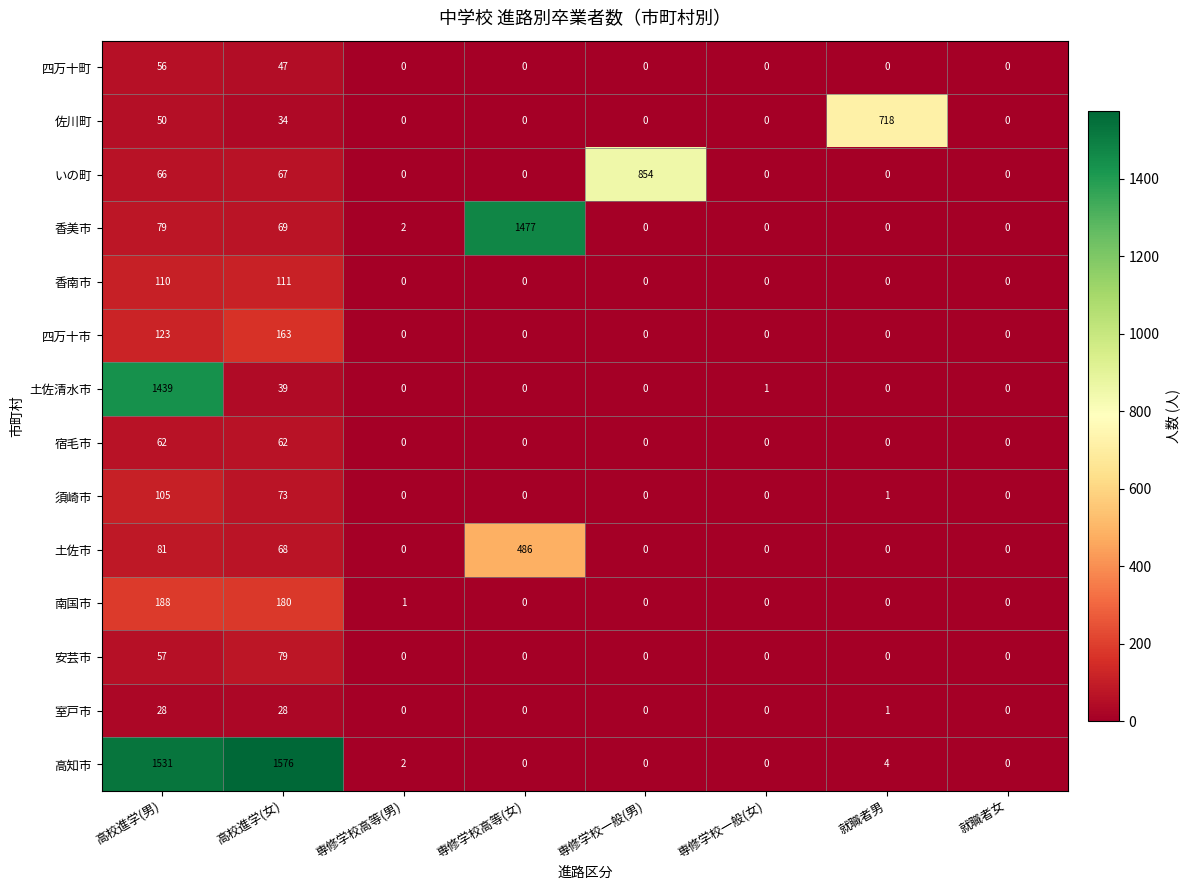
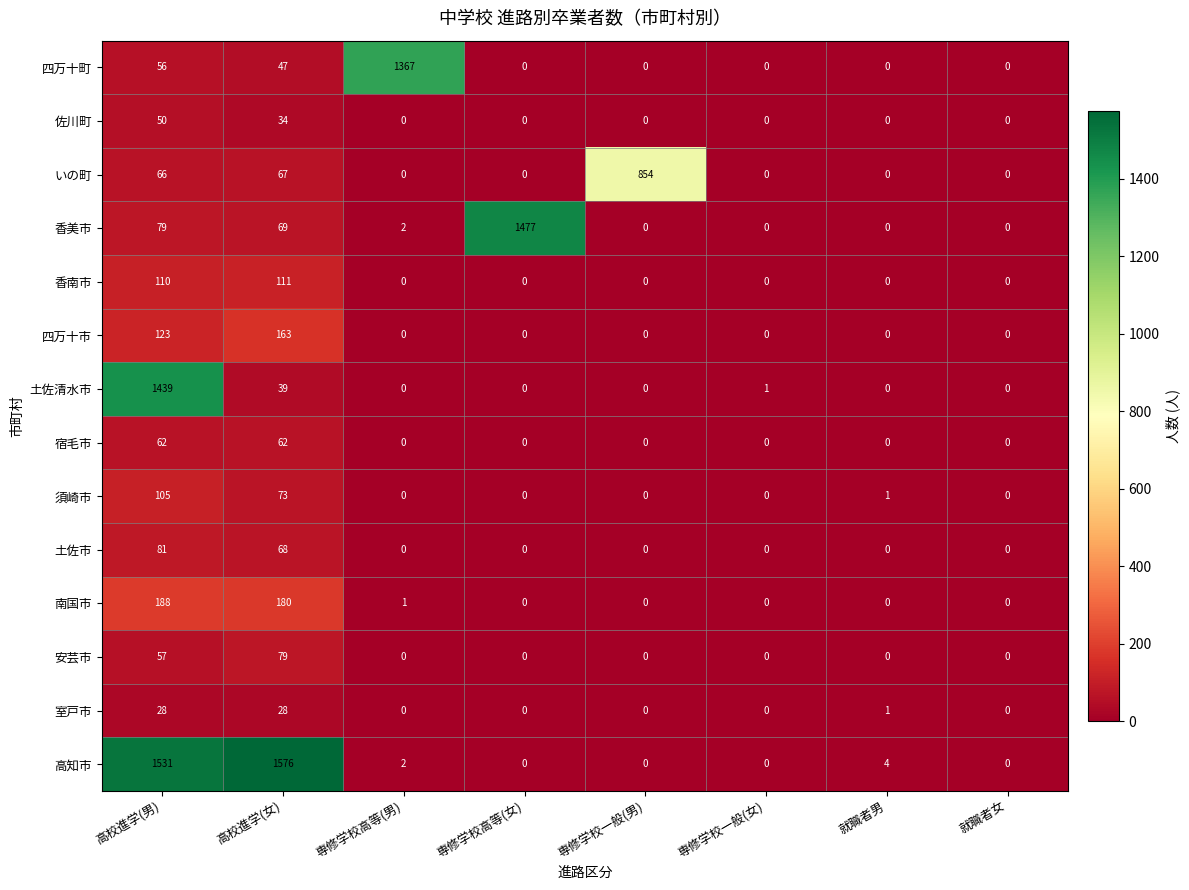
四万十町, 専修学校高等(男): 0 -> 1367
佐川町, 就職者男: 718 -> 0
土佐市, 専修学校高等(女): 486 -> 0
